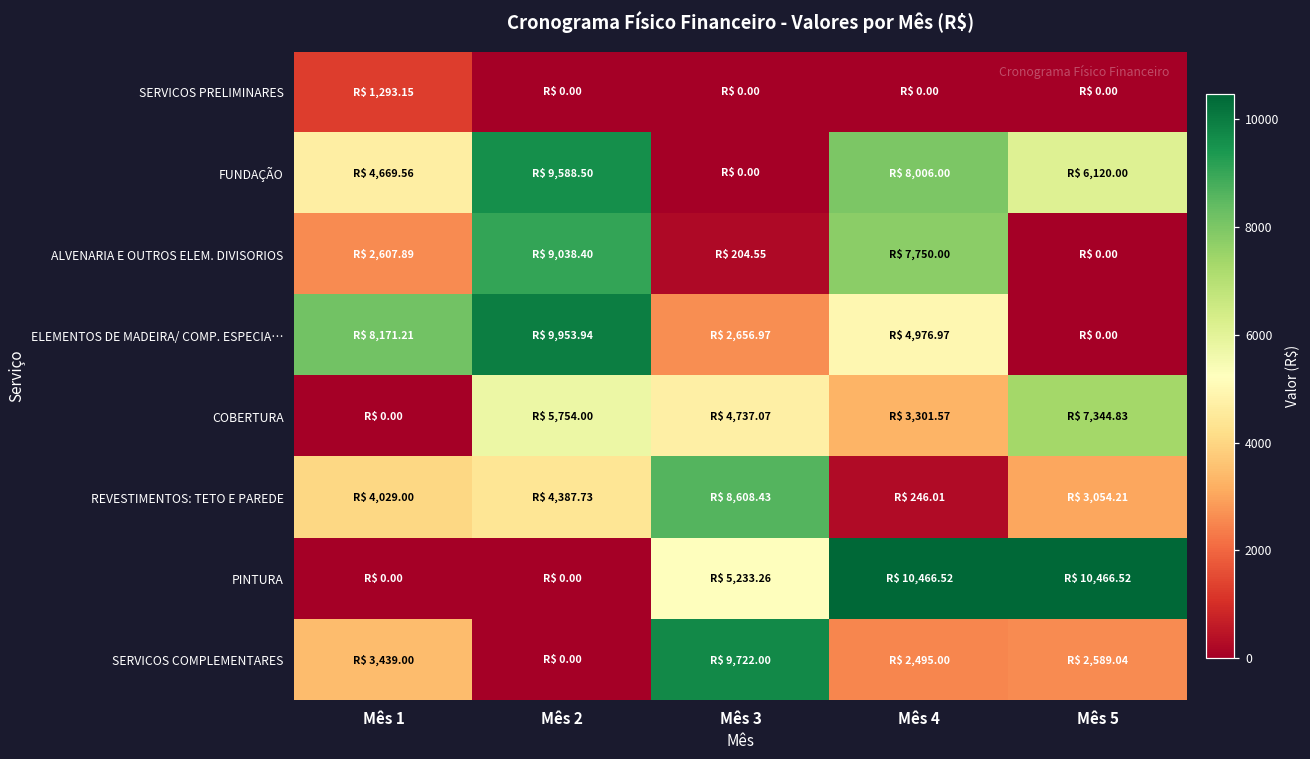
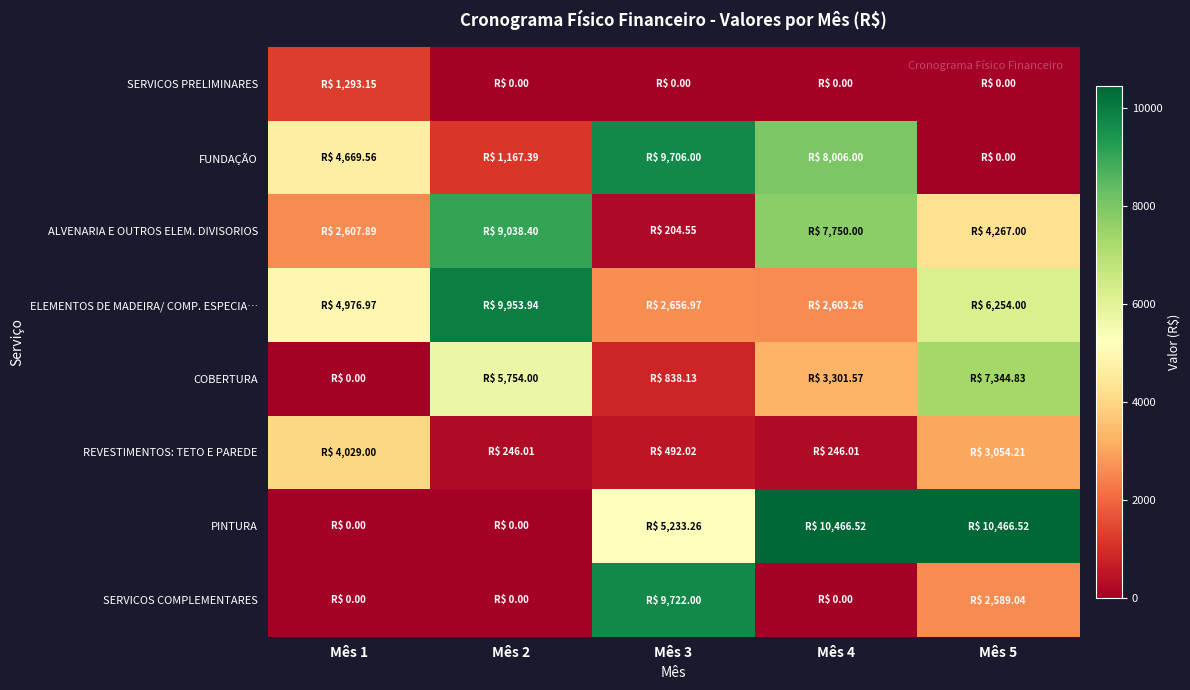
FUNDAÇÃO, Mês 2: 9,588.50 -> 1,167.39
FUNDAÇÃO, Mês 3: 0.00 -> 9,706.00
FUNDAÇÃO, Mês 5: 6,120.00 -> 0.00
ALVENARIA E OUTROS ELEM. DIVISORIOS, Mês 5: 0.00 -> 4,267.00
ELEMENTOS DE MADEIRA/ COMP. ESPECIA…, Mês 1: 8,171.21 -> 4,976.97
ELEMENTOS DE MADEIRA/ COMP. ESPECIA…, Mês 4: 4,976.97 -> 2,603.26
ELEMENTOS DE MADEIRA/ COMP. ESPECIA…, Mês 5: 0.00 -> 6,254.00
COBERTURA, Mês 3: 4,737.07 -> 838.13
REVESTIMENTOS: TETO E PAREDE, Mês 2: 4,387.73 -> 246.01
REVESTIMENTOS: TETO E PAREDE, Mês 3: 8,608.43 -> 492.02
SERVICOS COMPLEMENTARES, Mês 1: 3,439.00 -> 0.00
SERVICOS COMPLEMENTARES, Mês 4: 2,495.00 -> 0.00
